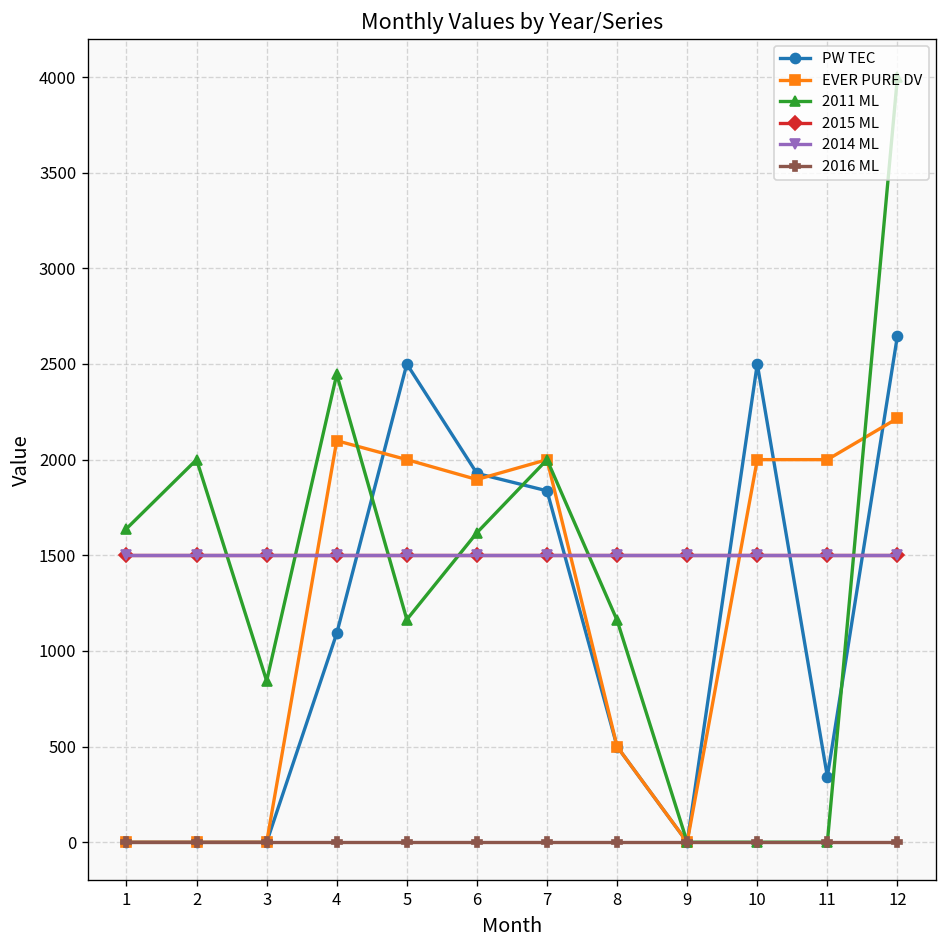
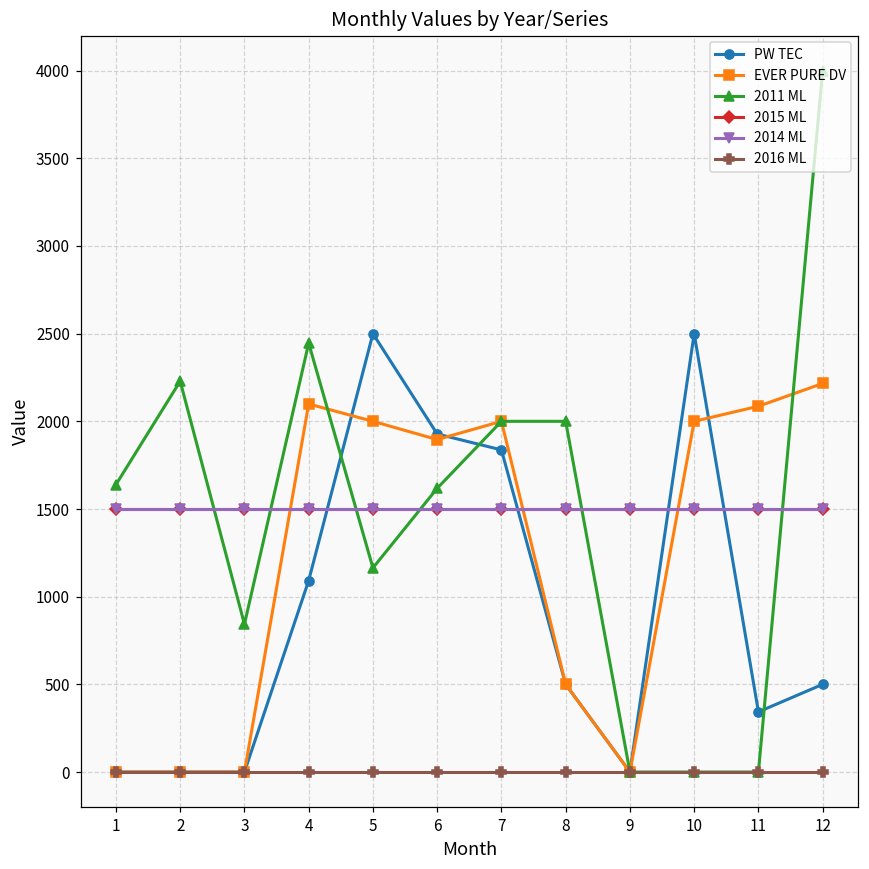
2011 ML, 2: 2000 -> 2230
2011 ML, 8: 1160 -> 2000
EVER PURE DV, 11: 2000 -> 2090
PW TEC, 12: 2650 -> 500
